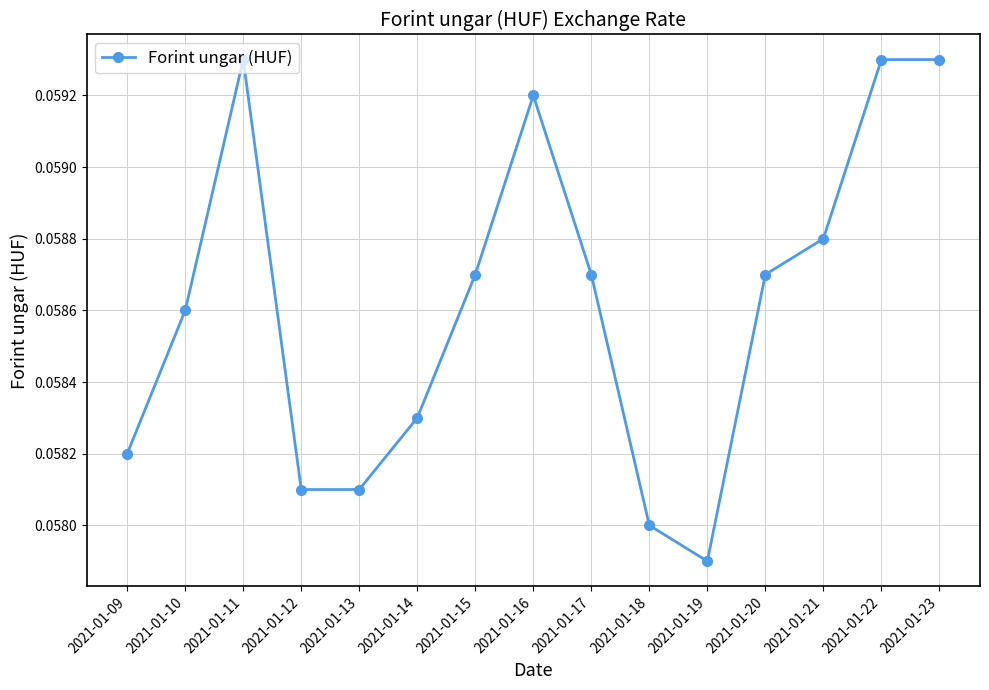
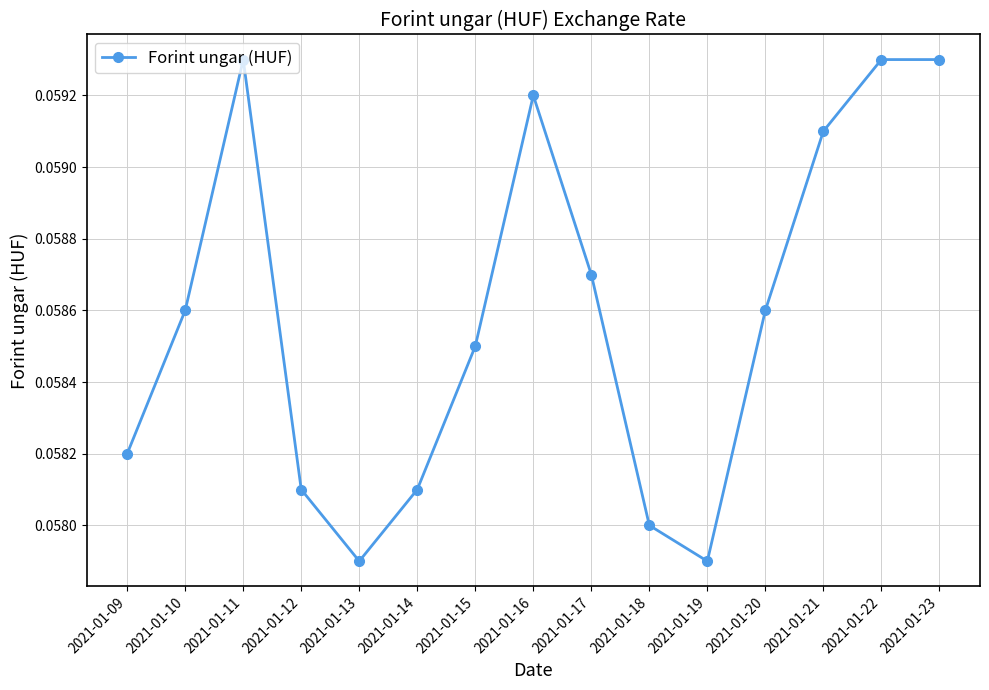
2021-01-13: 0.0581 -> 0.0579
2021-01-14: 0.0583 -> 0.0581
2021-01-15: 0.0587 -> 0.0585
2021-01-20: 0.0587 -> 0.0586
2021-01-21: 0.0588 -> 0.0591
